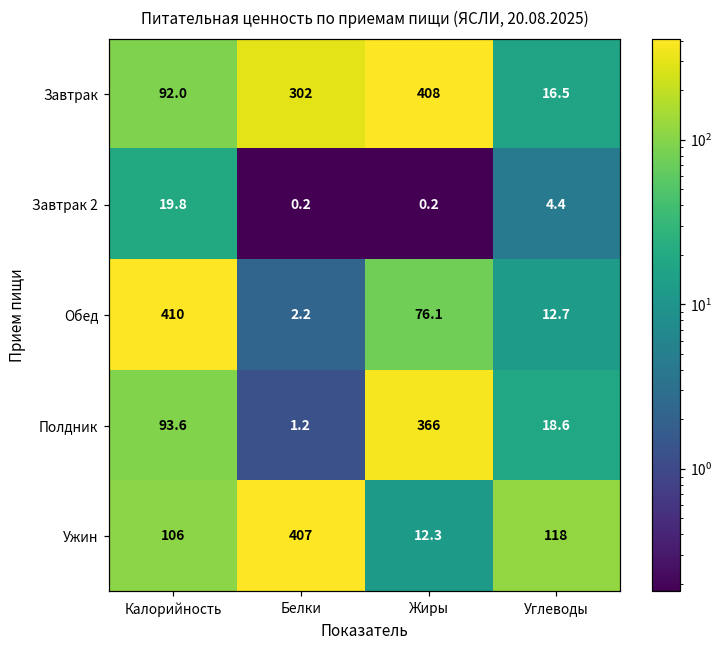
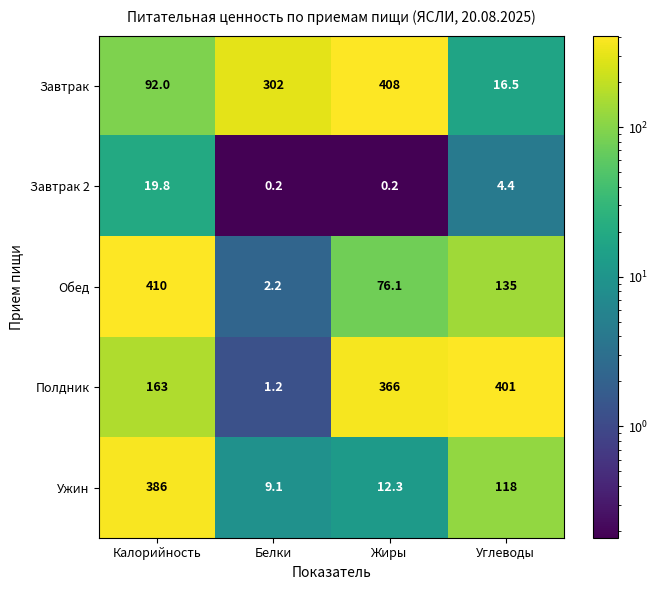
Обед, Углеводы: 12.7 -> 135
Полдник, Калорийность: 93.6 -> 163
Полдник, Углеводы: 18.6 -> 401
Ужин, Калорийность: 106 -> 386
Ужин, Белки: 407 -> 9.1
